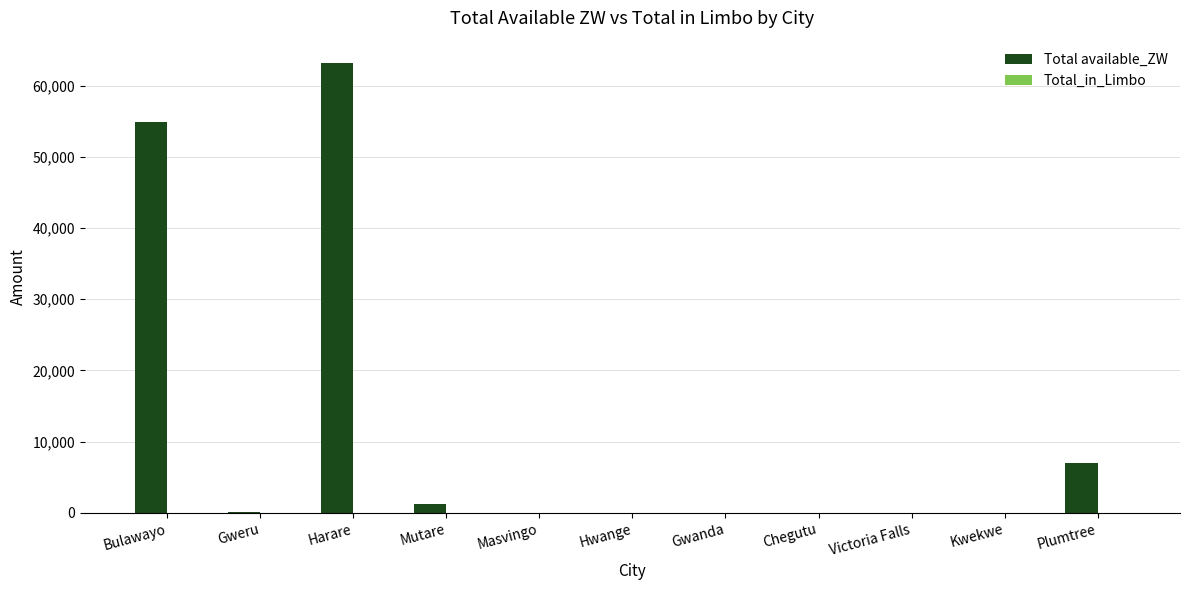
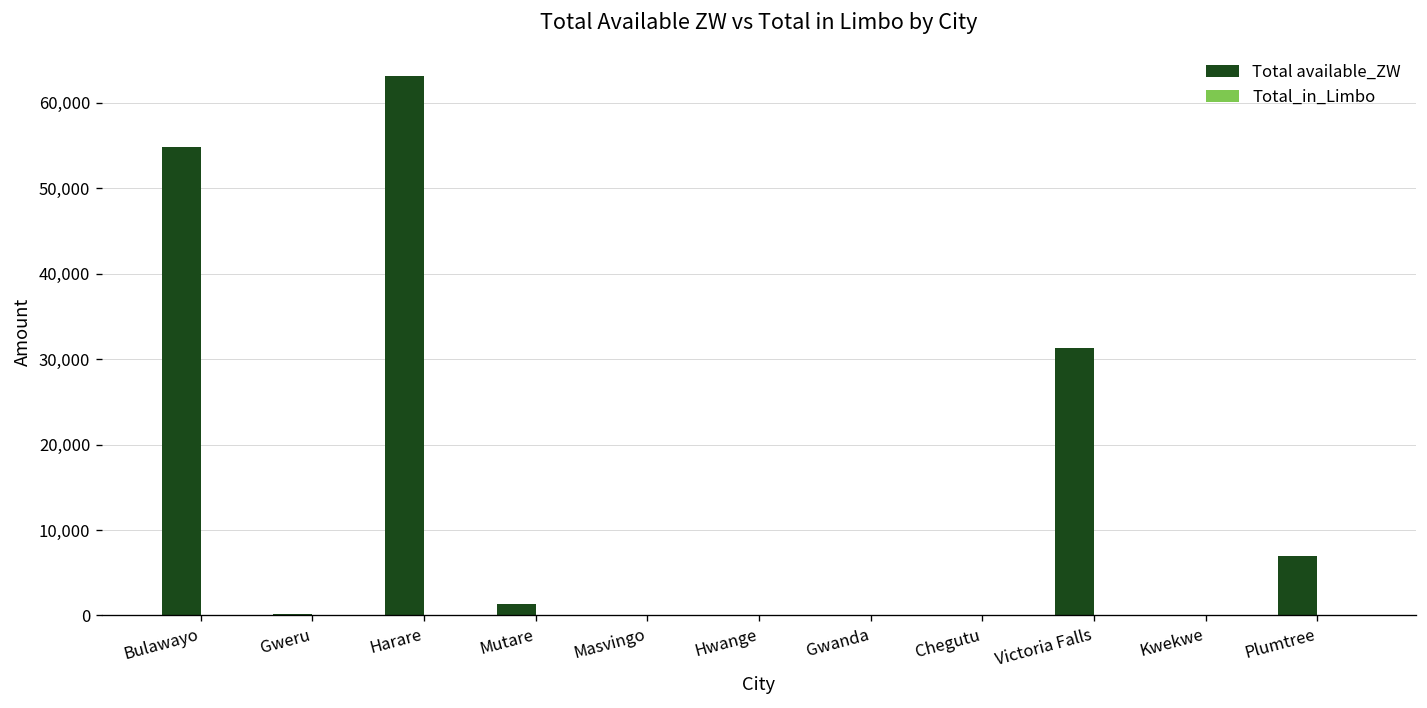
Total available_ZW, Victoria Falls: 0 -> 31,000
